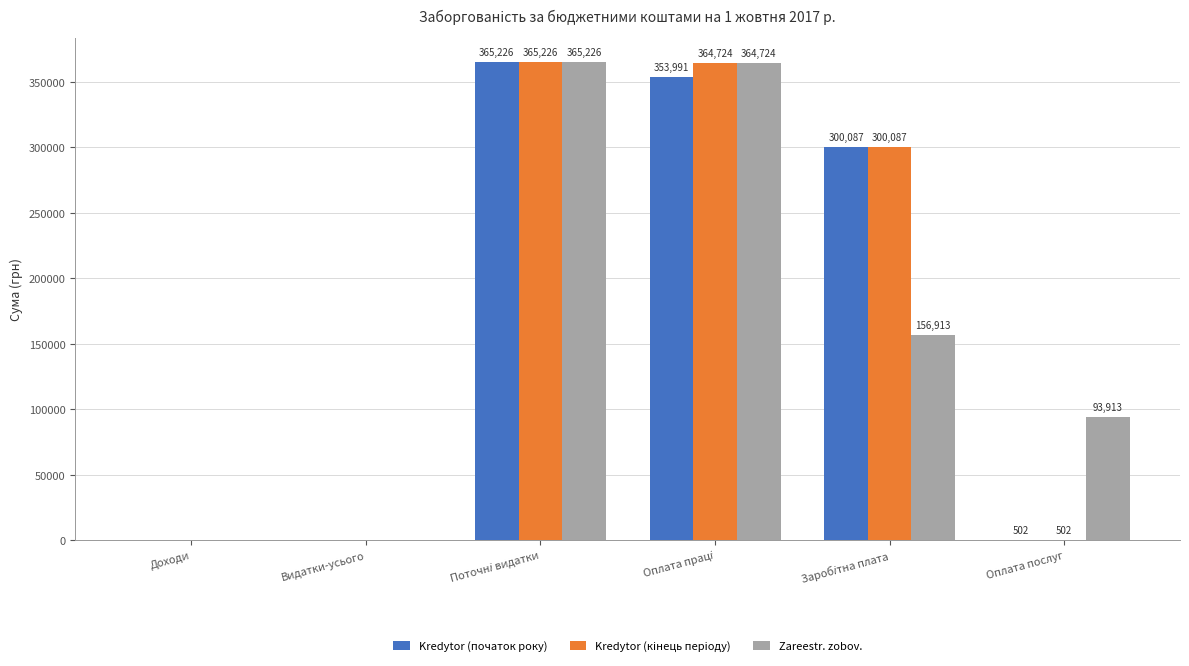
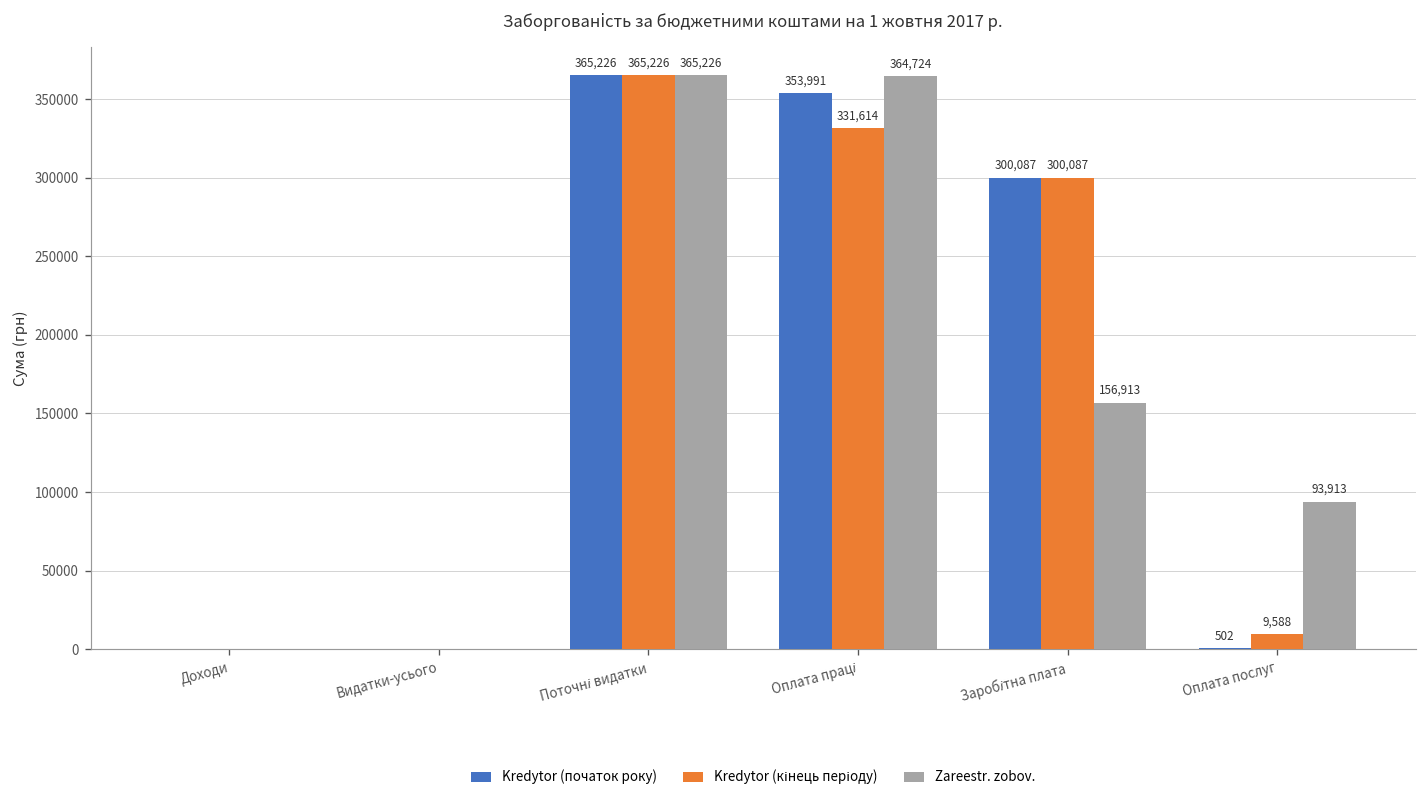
Kredytor (кінець періоду), Оплата праці: 364,724 -> 331,614
Kredytor (кінець періоду), Оплата послуг: 502 -> 9,588
